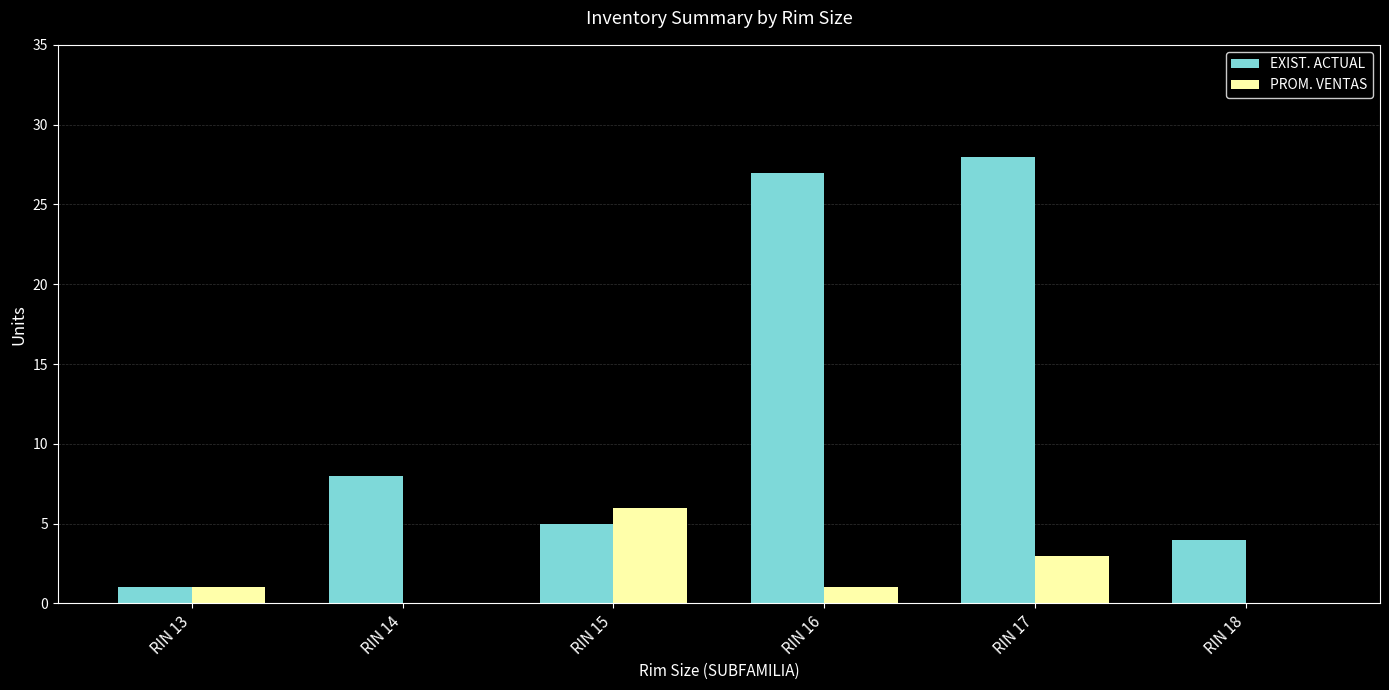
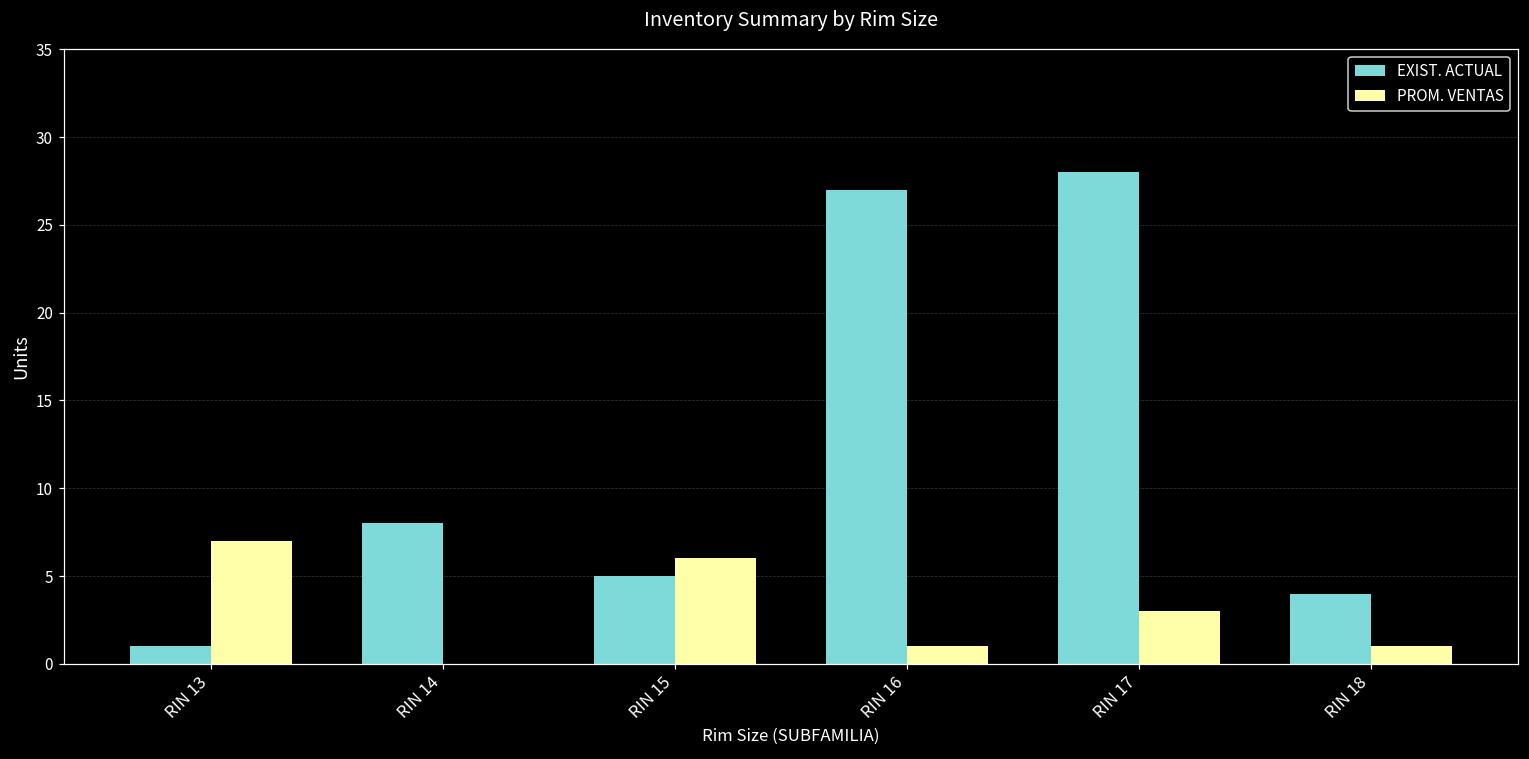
PROM. VENTAS, RIN 13: 1 -> 7
PROM. VENTAS, RIN 18: 0 -> 1
